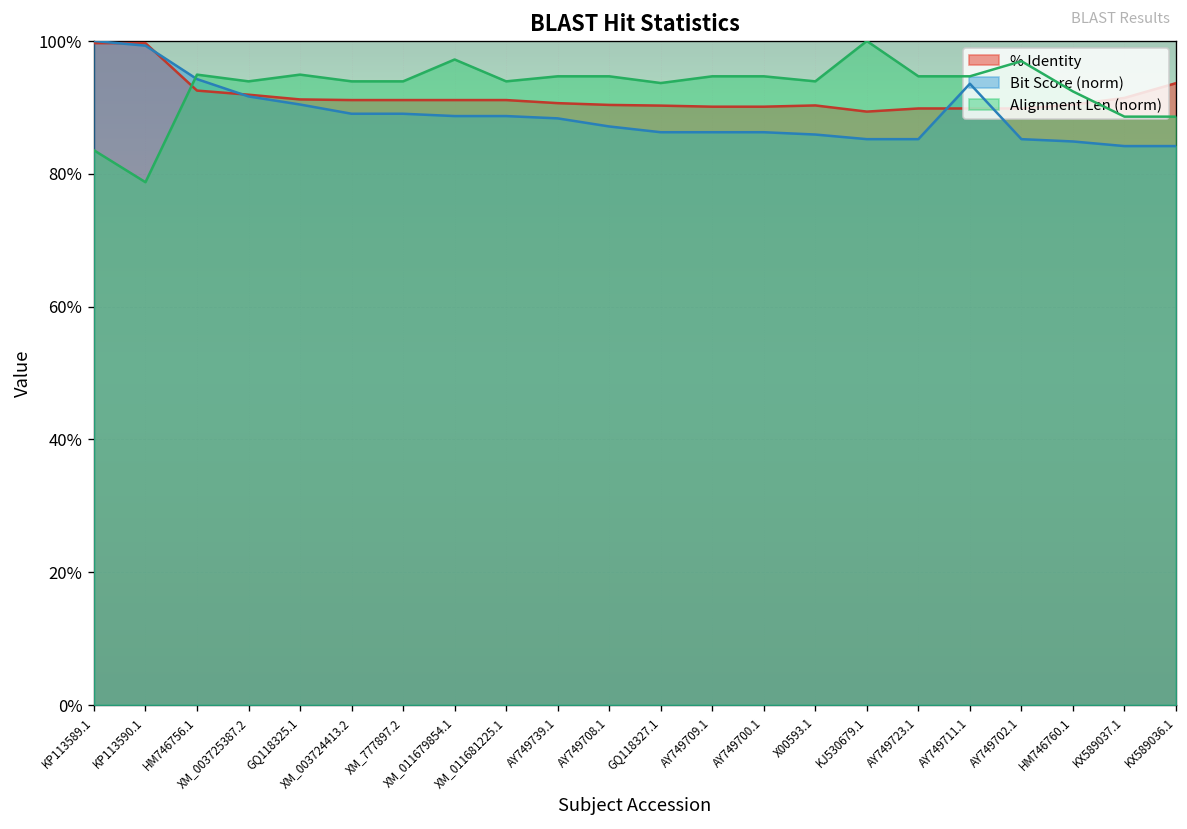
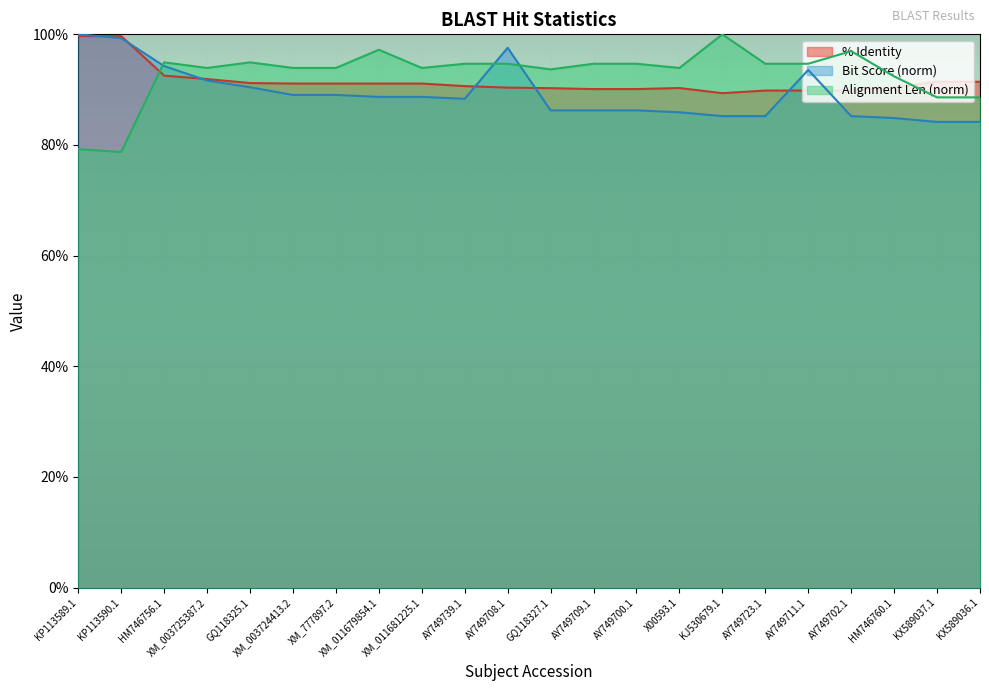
Alignment Len (norm), KP113589.1: 84% -> 79%
Bit Score (norm), AY749708.1: 87% -> 98%
% Identity, KX589036.1: 94% -> 91%
